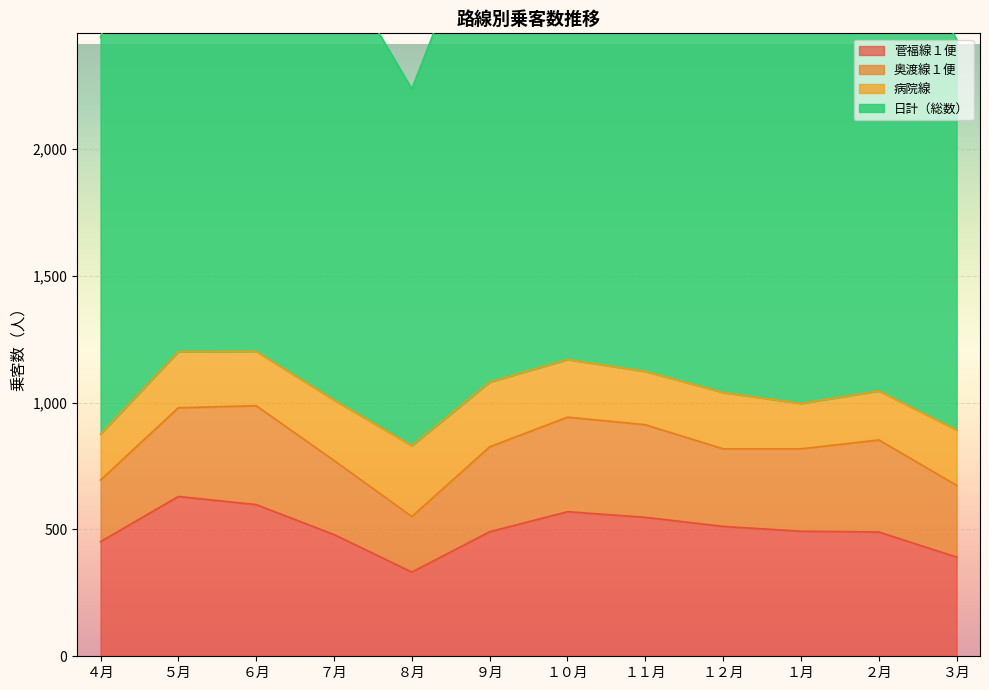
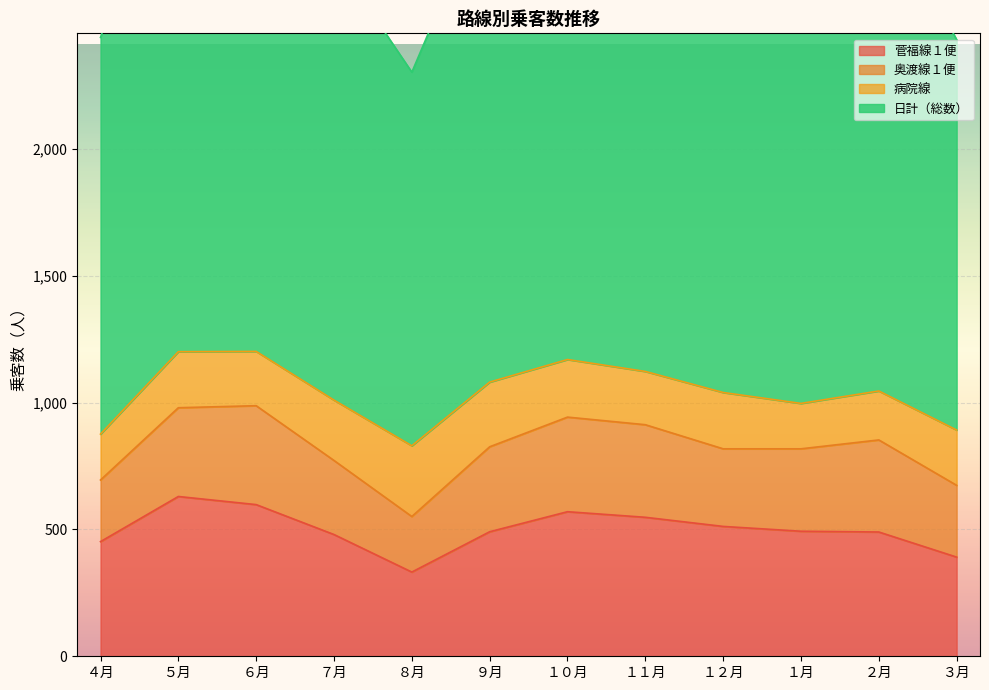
日計（総数）, ８月: 1,410 -> 1,470
